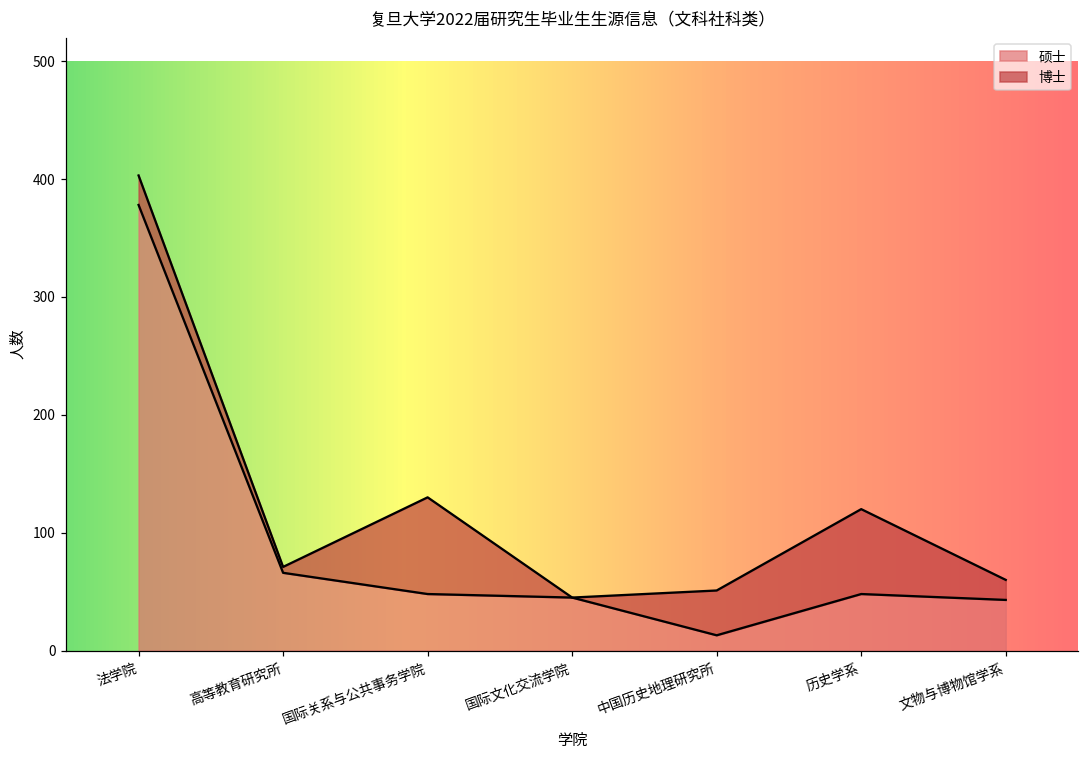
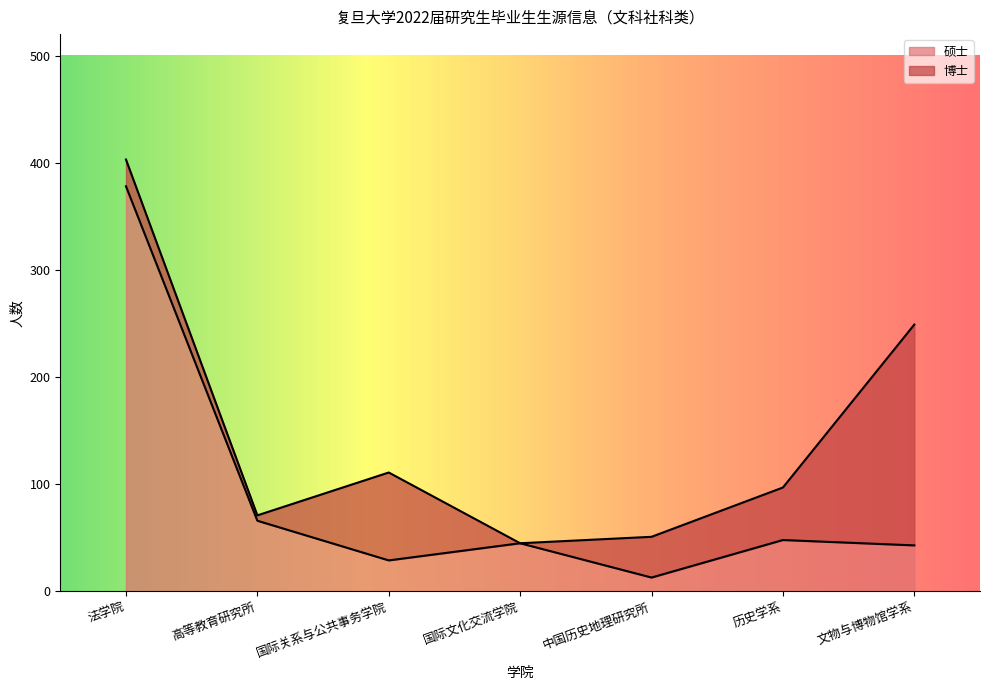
硕士, 国际关系与公共事务学院: 48 -> 29
博士, 历史学系: 72 -> 49
博士, 文物与博物馆学系: 17 -> 206
